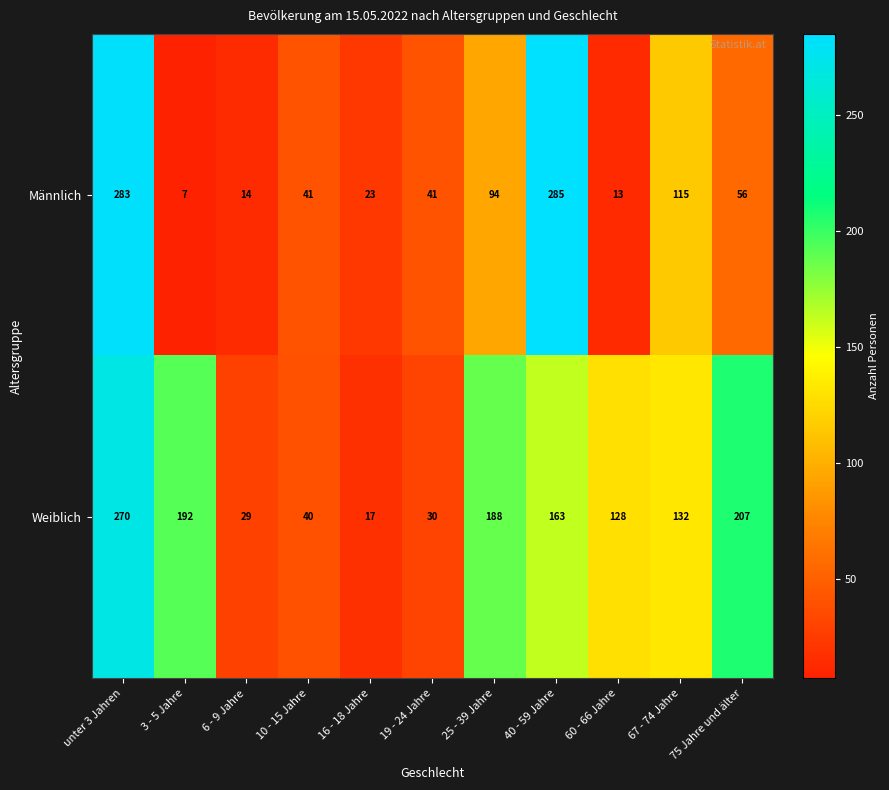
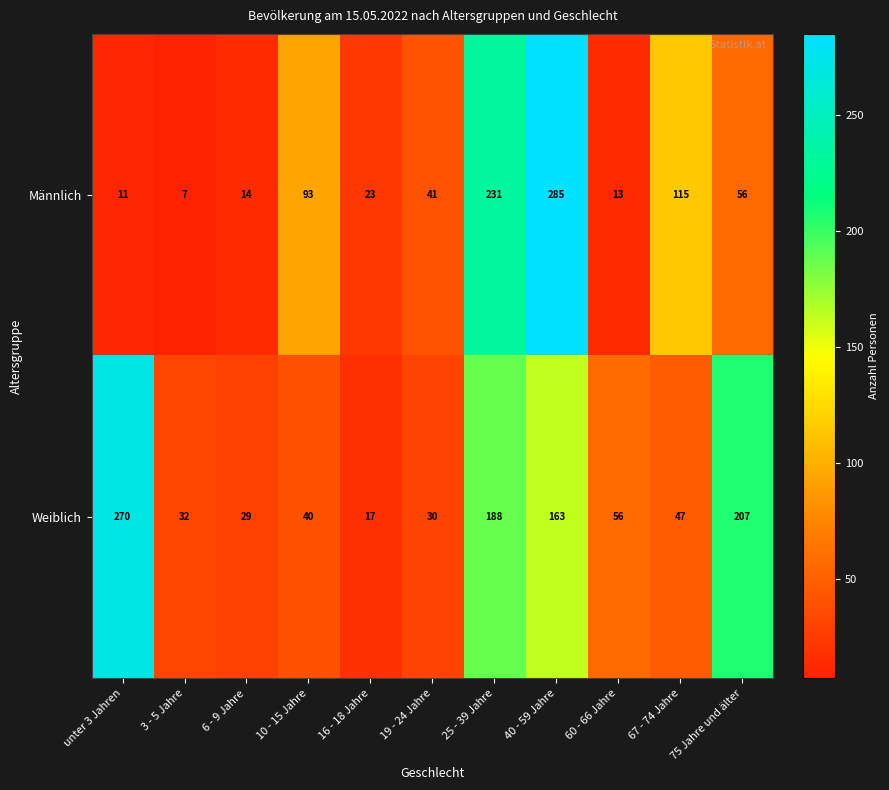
Männlich, unter 3 Jahren: 283 -> 11
Männlich, 10 - 15 Jahre: 41 -> 93
Männlich, 25 - 39 Jahre: 94 -> 231
Weiblich, 3 - 5 Jahre: 192 -> 32
Weiblich, 60 - 66 Jahre: 128 -> 56
Weiblich, 67 - 74 Jahre: 132 -> 47
